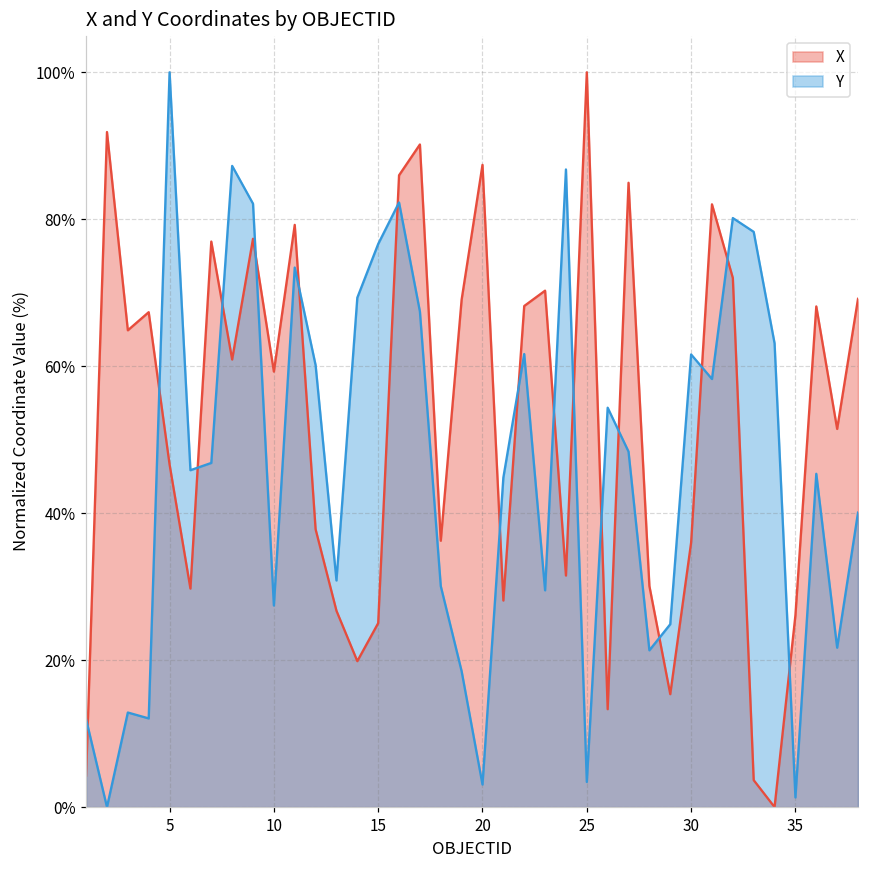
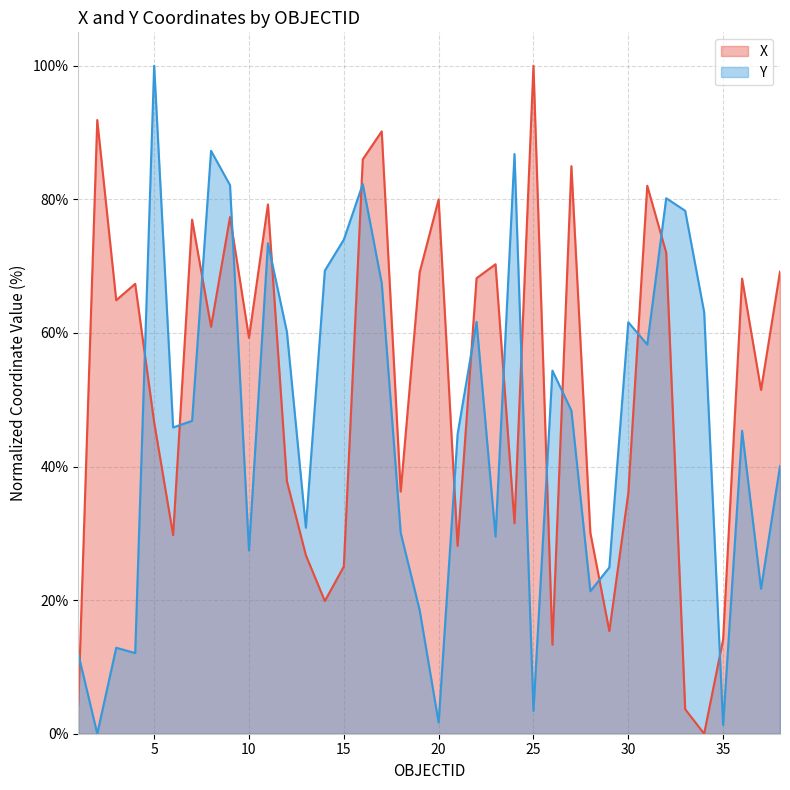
Y, 15: 77% -> 74%
X, 20: 87% -> 80%
Y, 20: 3% -> 2%
X, 35: 26% -> 14%
